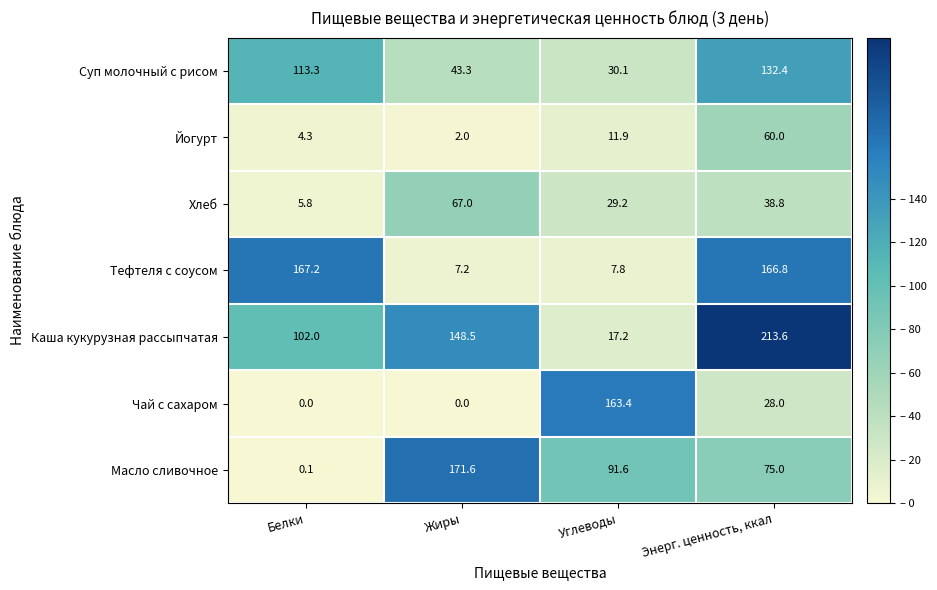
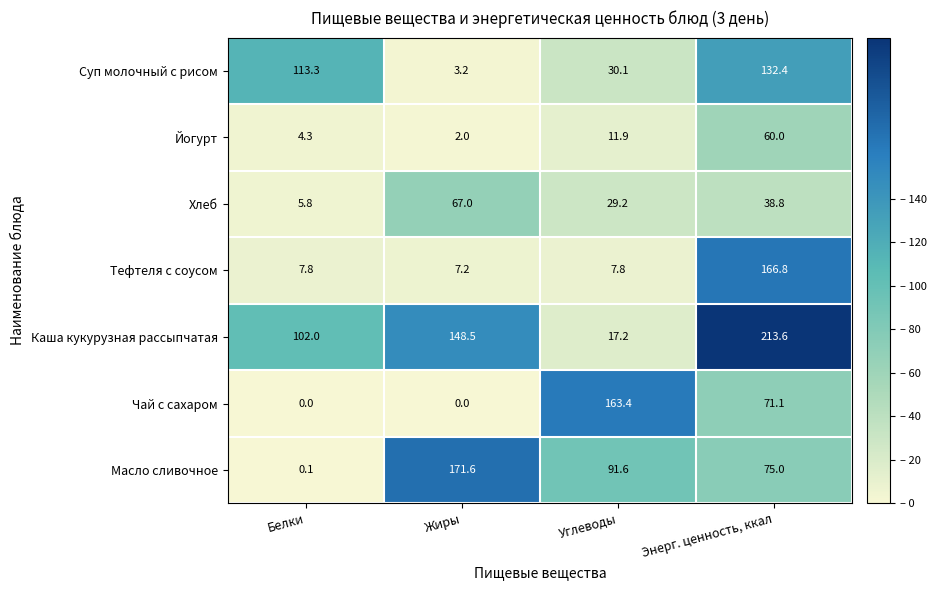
Суп молочный с рисом, Жиры: 43.3 -> 3.2
Тефтеля с соусом, Белки: 167.2 -> 7.8
Чай с сахаром, Энерг. ценность, ккал: 28.0 -> 71.1
